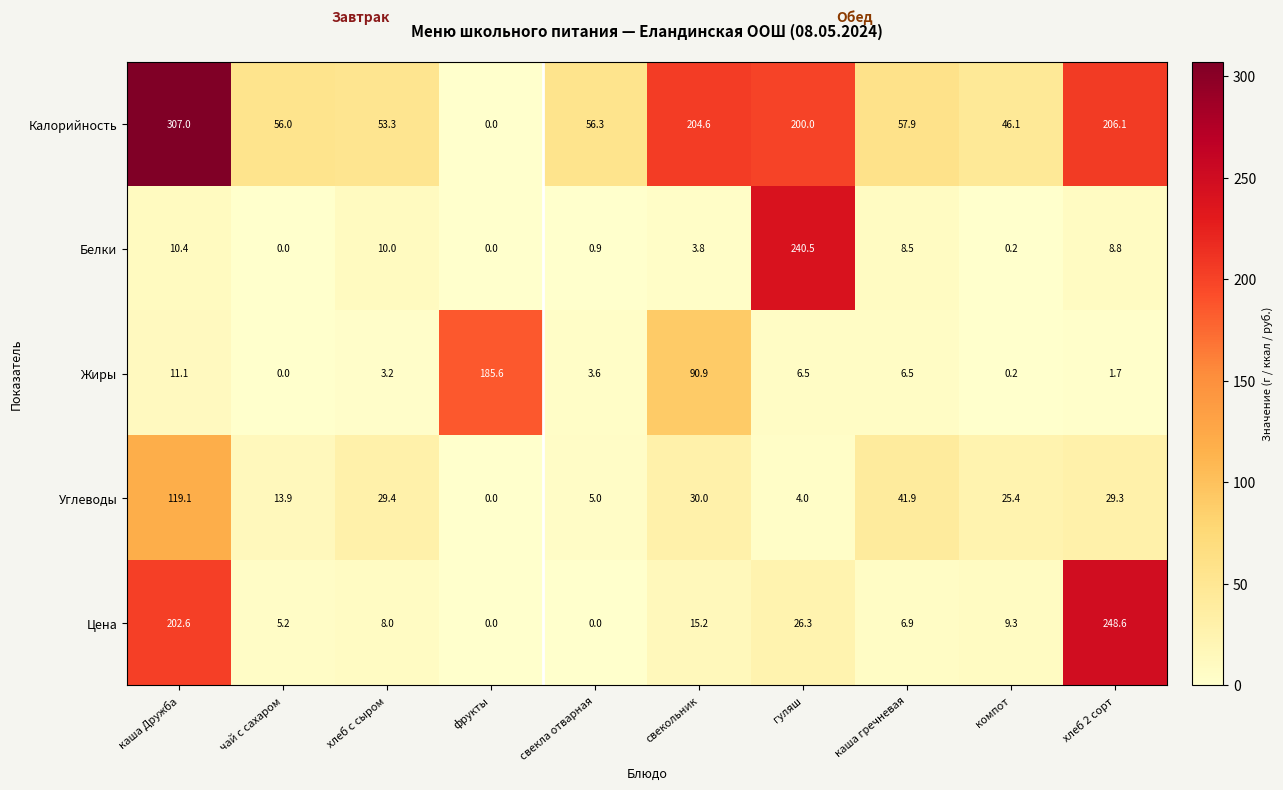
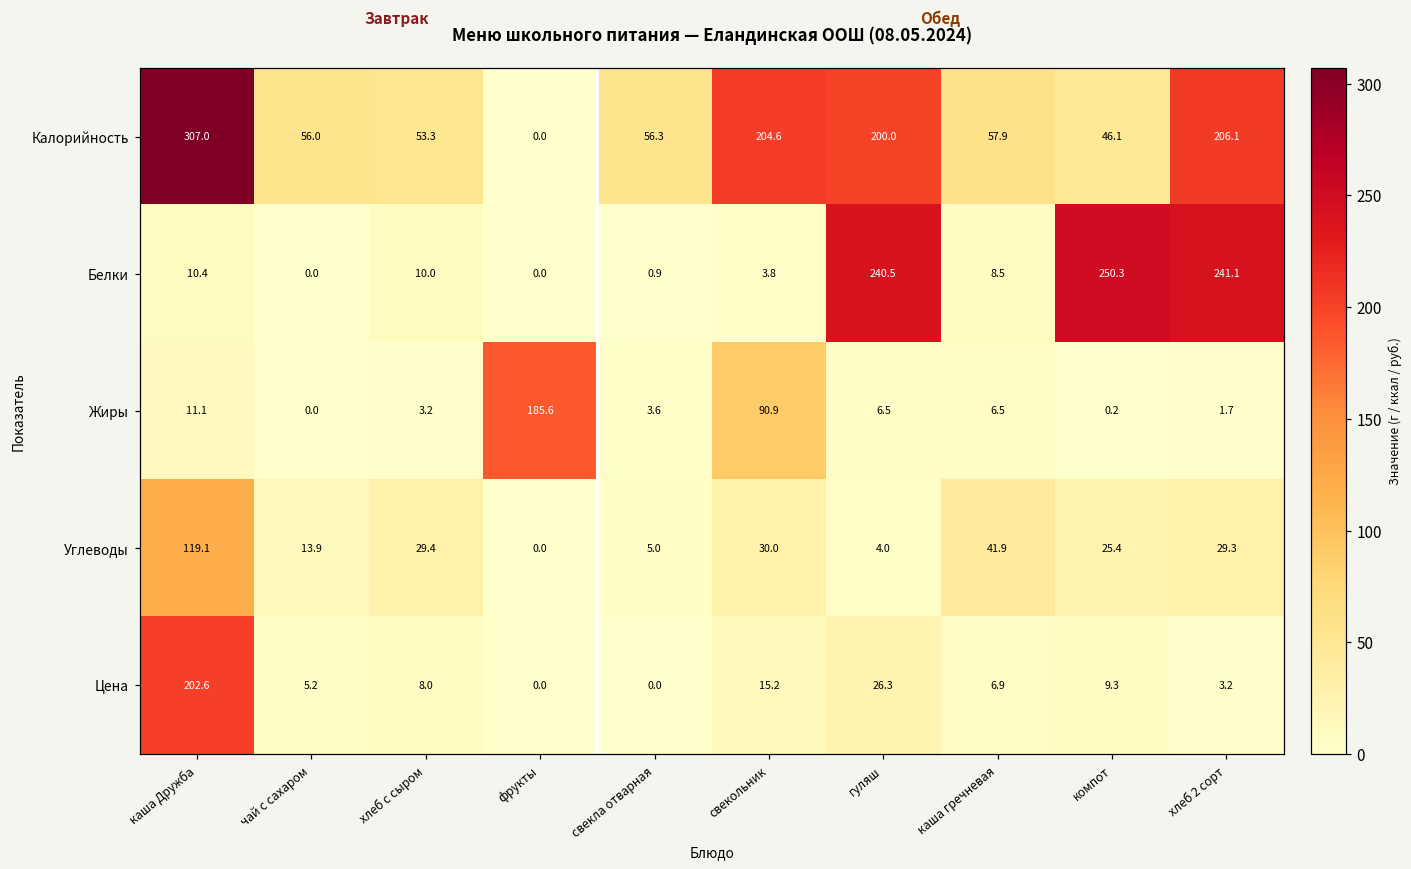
Белки, компот: 0.2 -> 250.3
Белки, хлеб 2 сорт: 8.8 -> 241.1
Цена, хлеб 2 сорт: 248.6 -> 3.2
